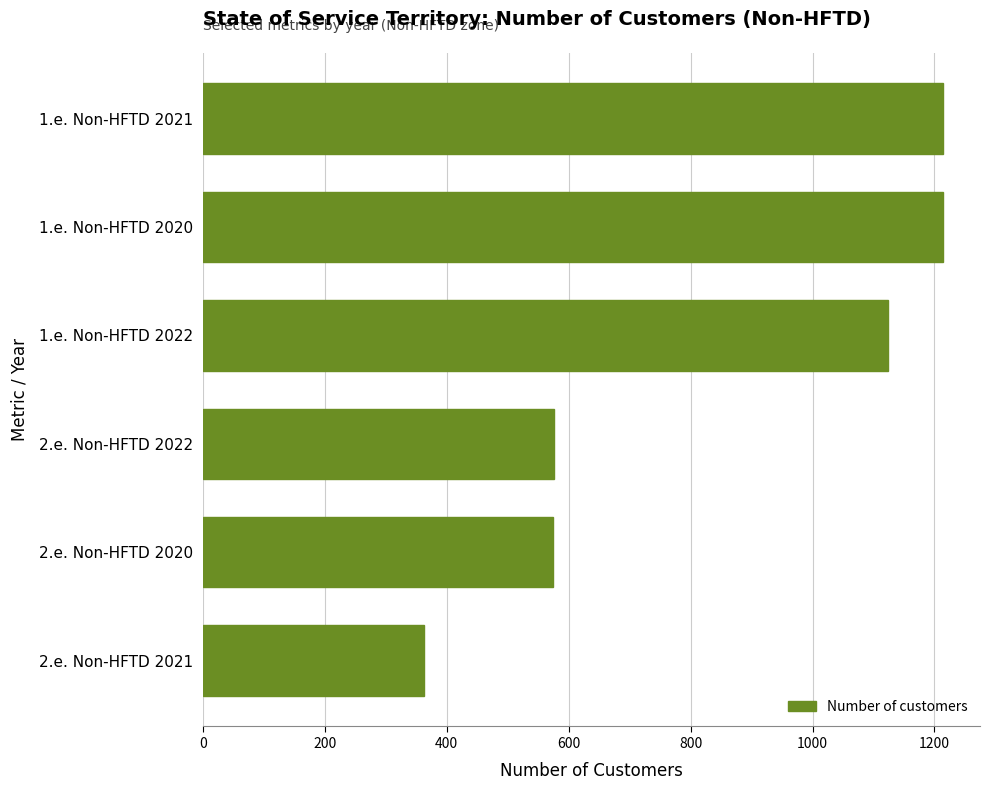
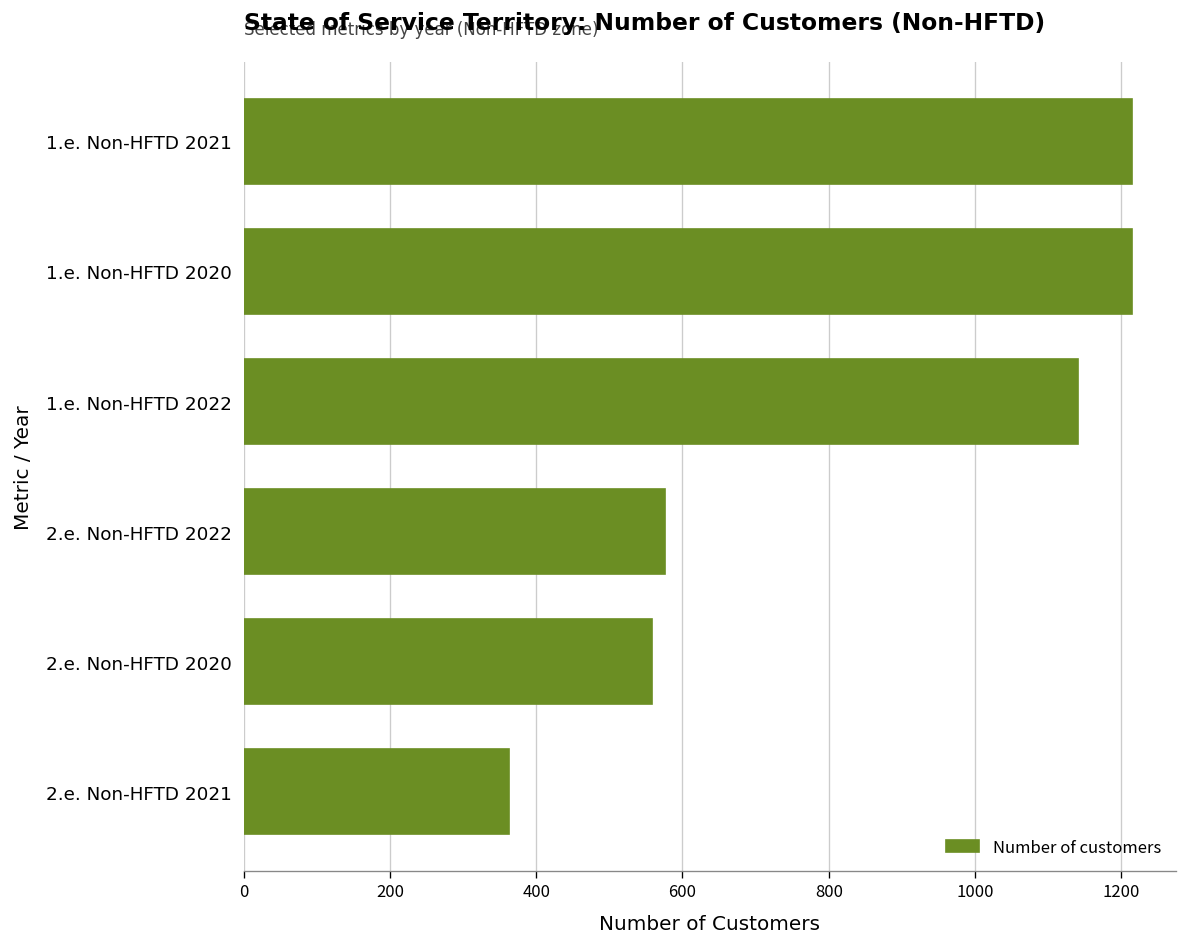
1.e. Non-HFTD 2022: 1120 -> 1140
2.e. Non-HFTD 2020: 570 -> 560
